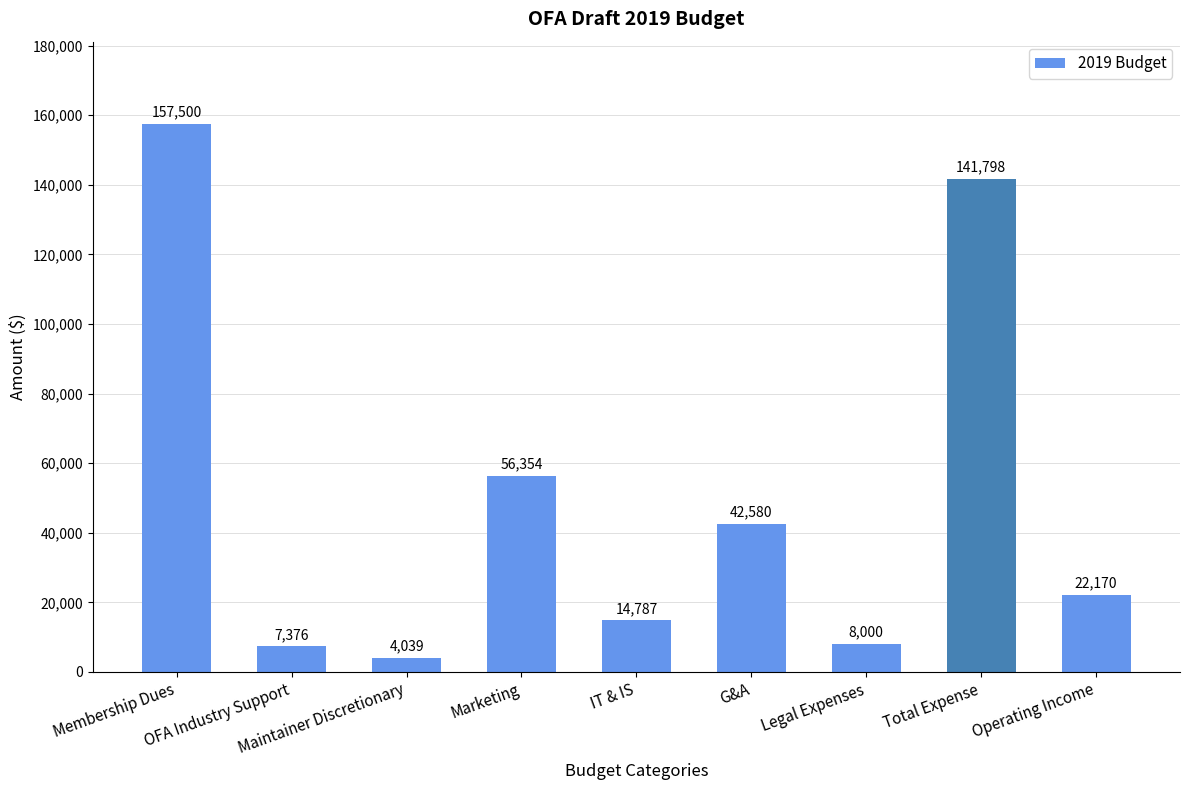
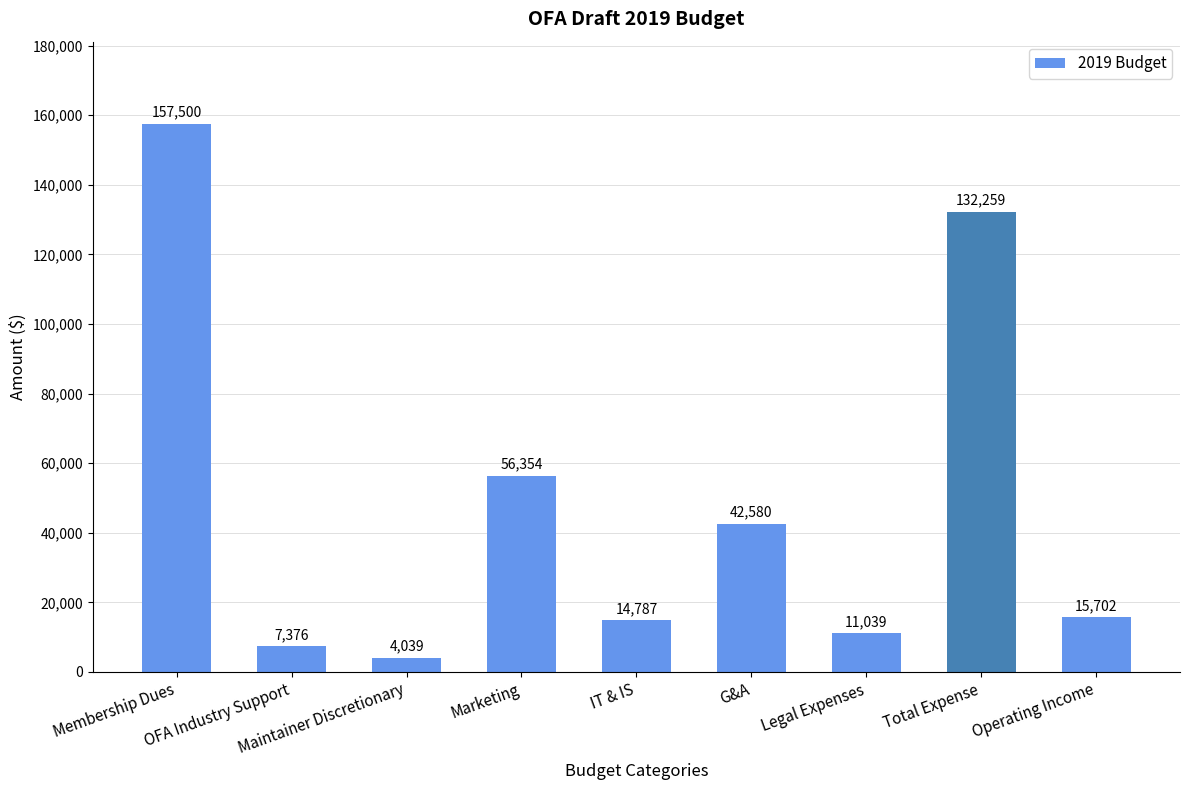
Legal Expenses: 8,000 -> 11,039
Total Expense: 141,798 -> 132,259
Operating Income: 22,170 -> 15,702
